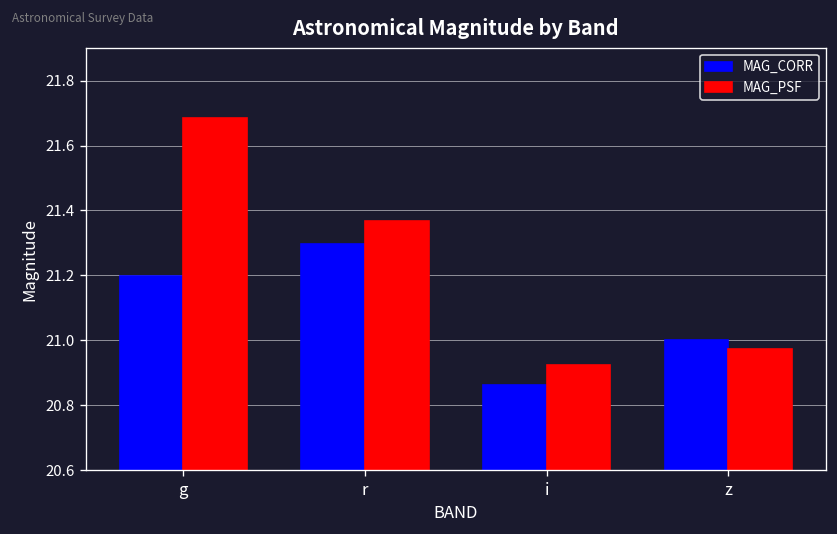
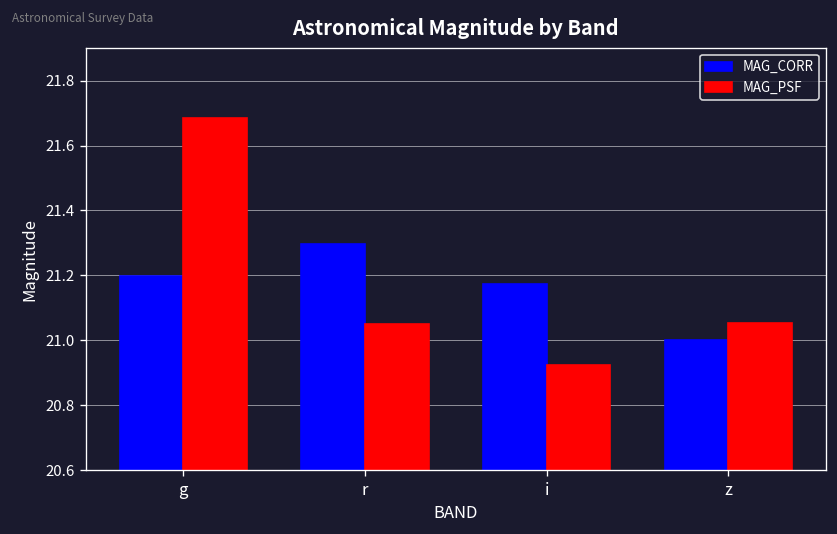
MAG_PSF, r: 21.37 -> 21.05
MAG_CORR, i: 20.86 -> 21.17
MAG_PSF, z: 20.97 -> 21.05
